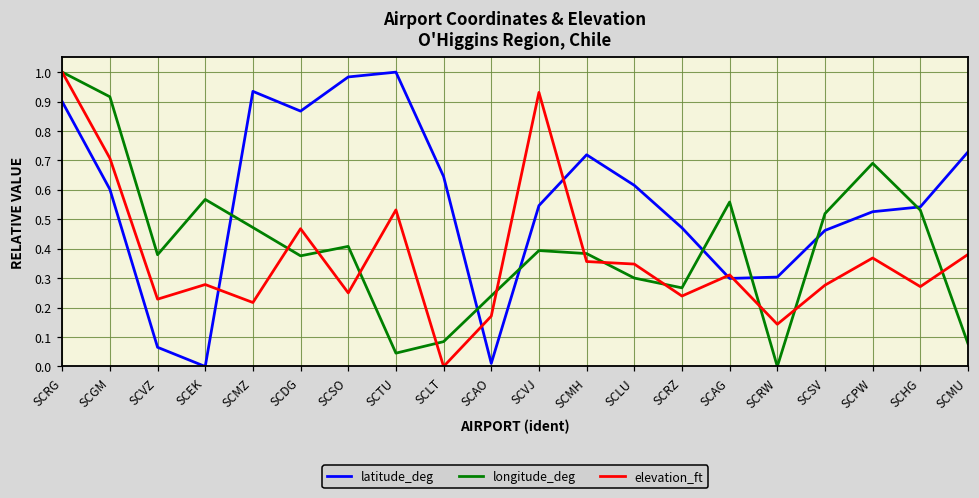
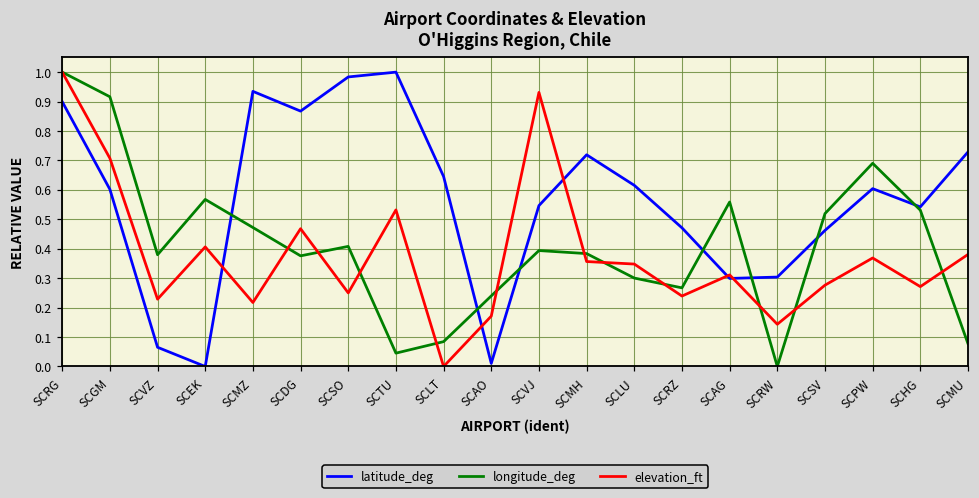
elevation_ft, SCEK: 0.28 -> 0.41
latitude_deg, SCPW: 0.53 -> 0.60
